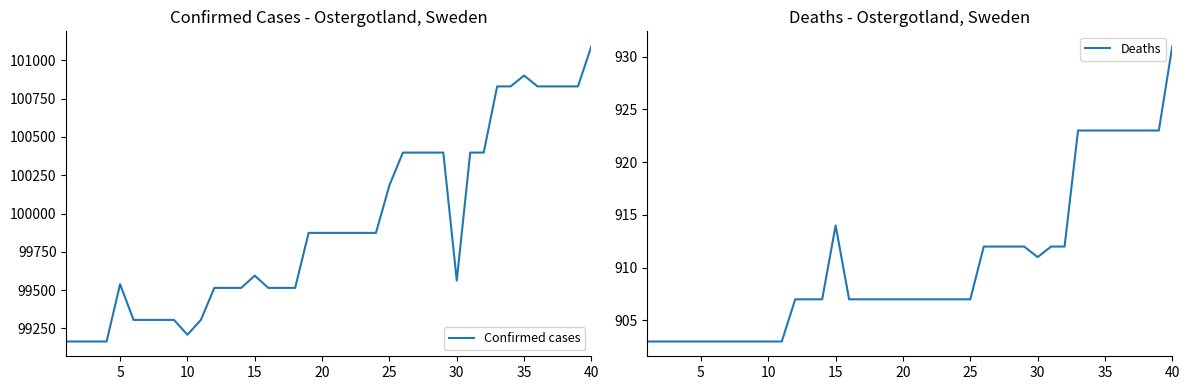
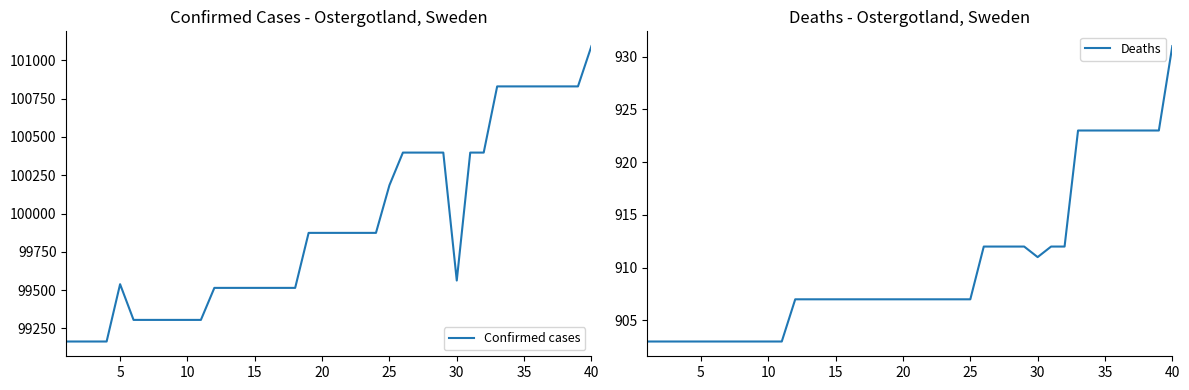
Confirmed Cases - Ostergotland, Sweden, 10: 99210 -> 99310
Confirmed Cases - Ostergotland, Sweden, 15: 99600 -> 99520
Confirmed Cases - Ostergotland, Sweden, 35: 100900 -> 100830
Deaths - Ostergotland, Sweden, 15: 914 -> 907
